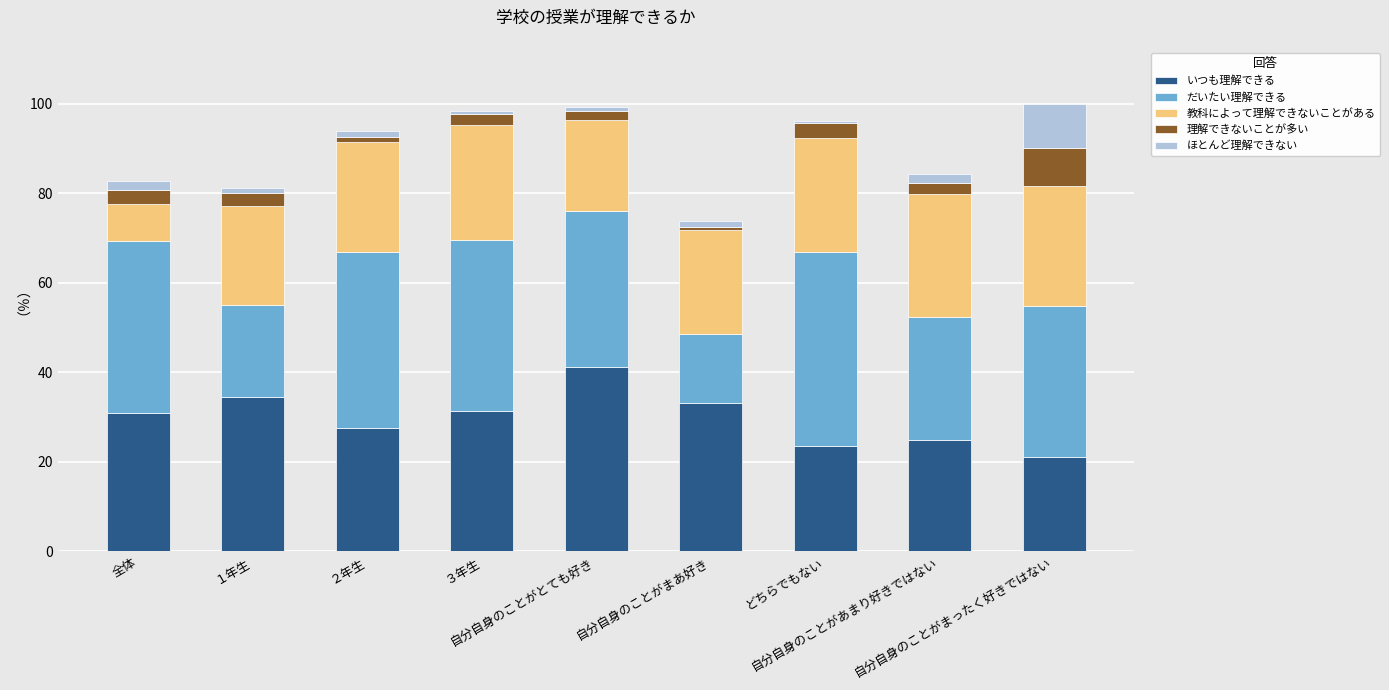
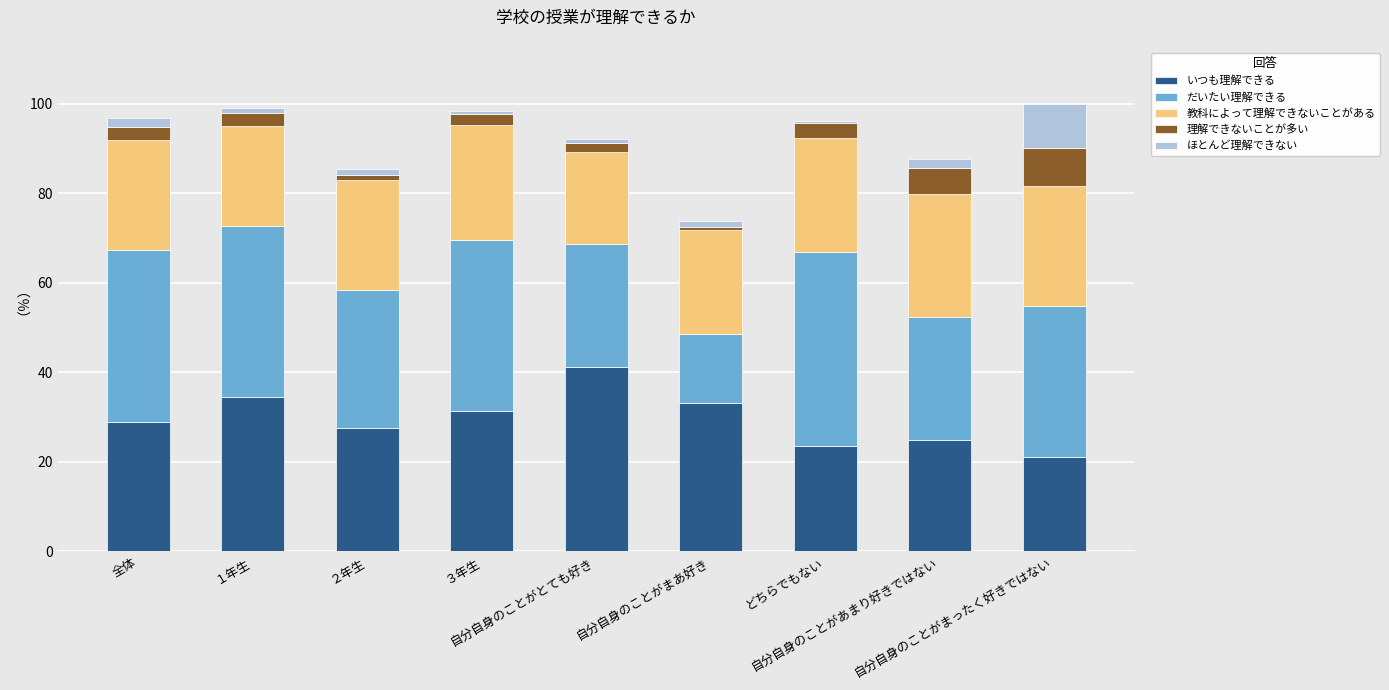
いつも理解できる, 全体: 31 -> 29
教科によって理解できないことがある, 全体: 8 -> 25
だいたい理解できる, １年生: 21 -> 38
だいたい理解できる, ２年生: 39 -> 31
だいたい理解できる, 自分自身のことがとても好き: 35 -> 28
理解できないことが多い, 自分自身のことがあまり好きではない: 3 -> 6
